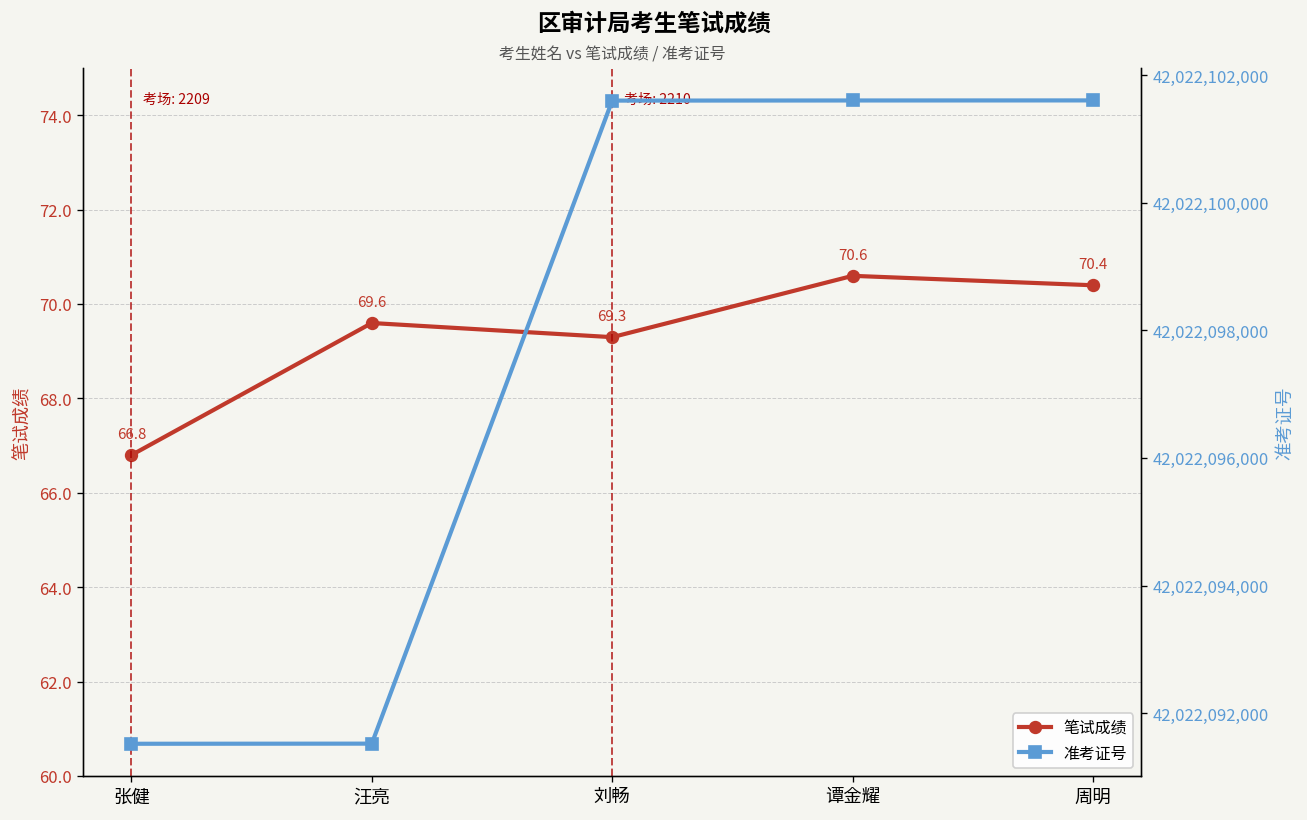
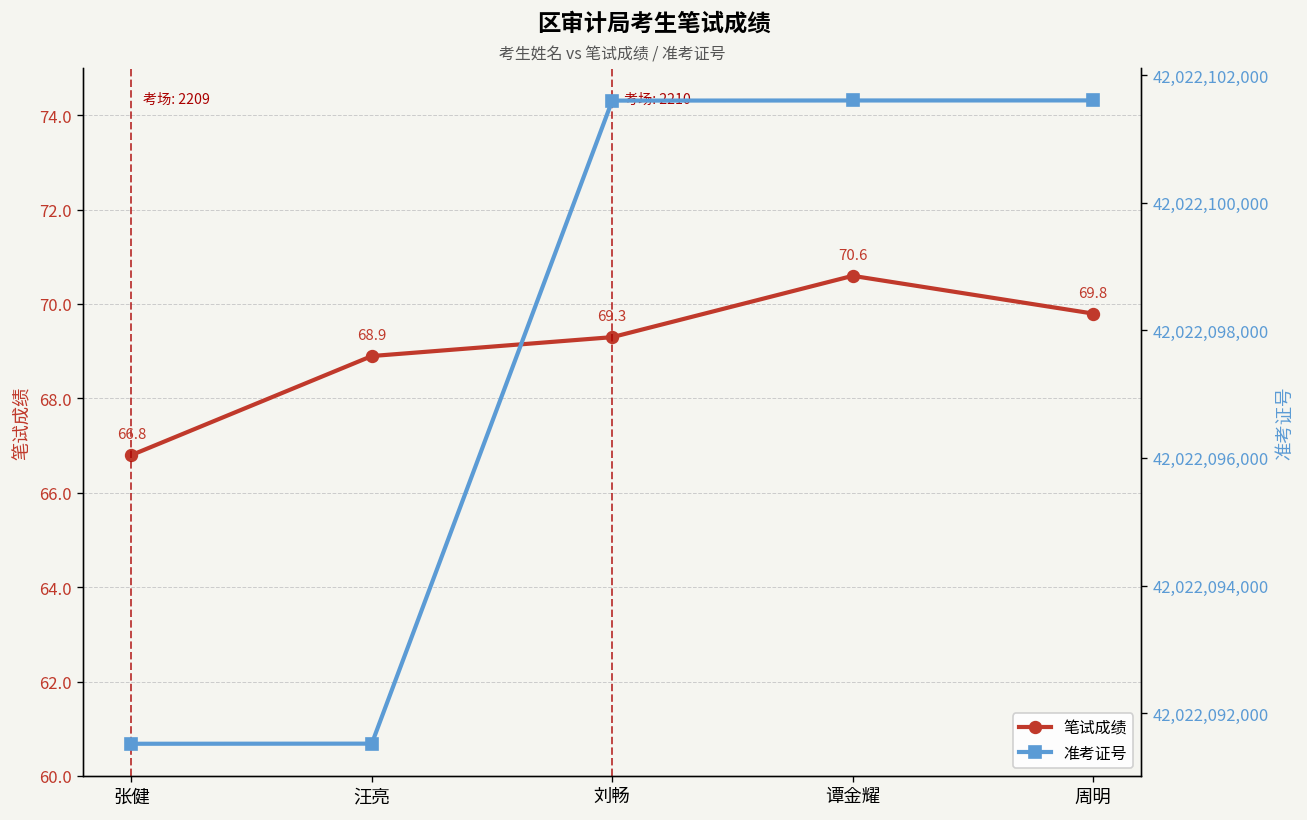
笔试成绩, 汪亮: 69.6 -> 68.9
笔试成绩, 周明: 70.4 -> 69.8
